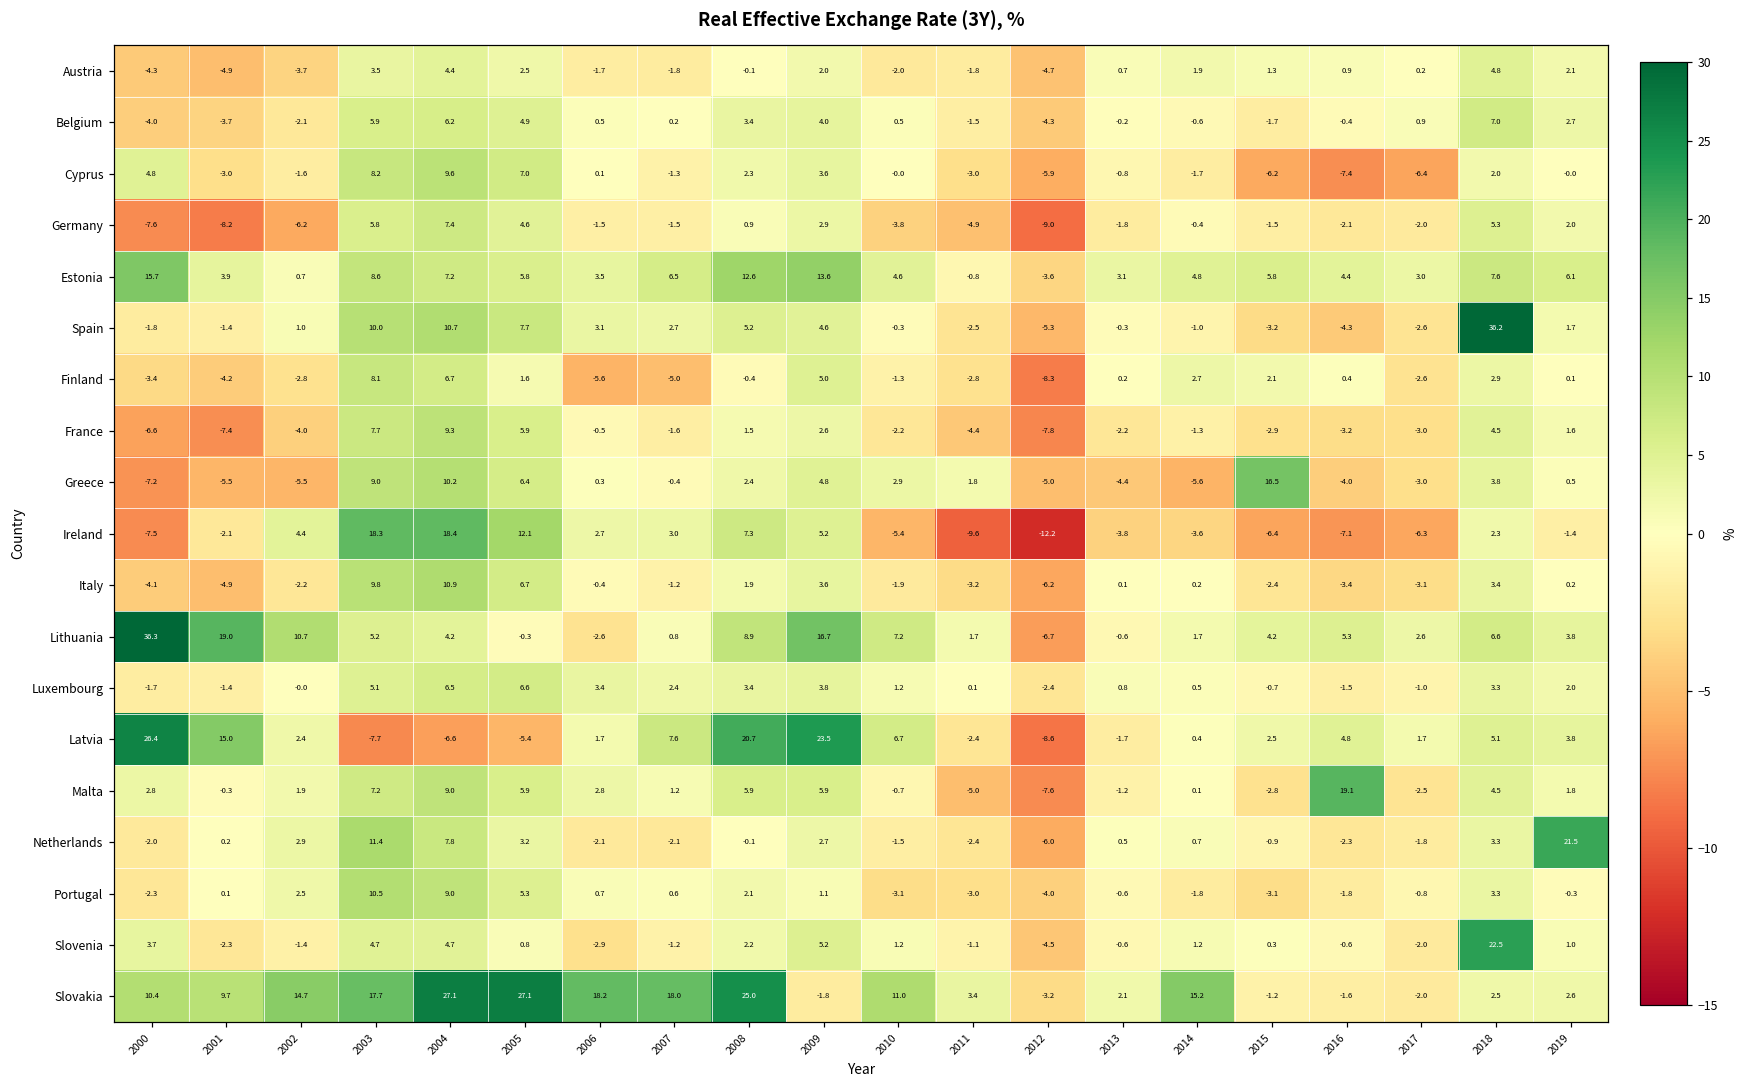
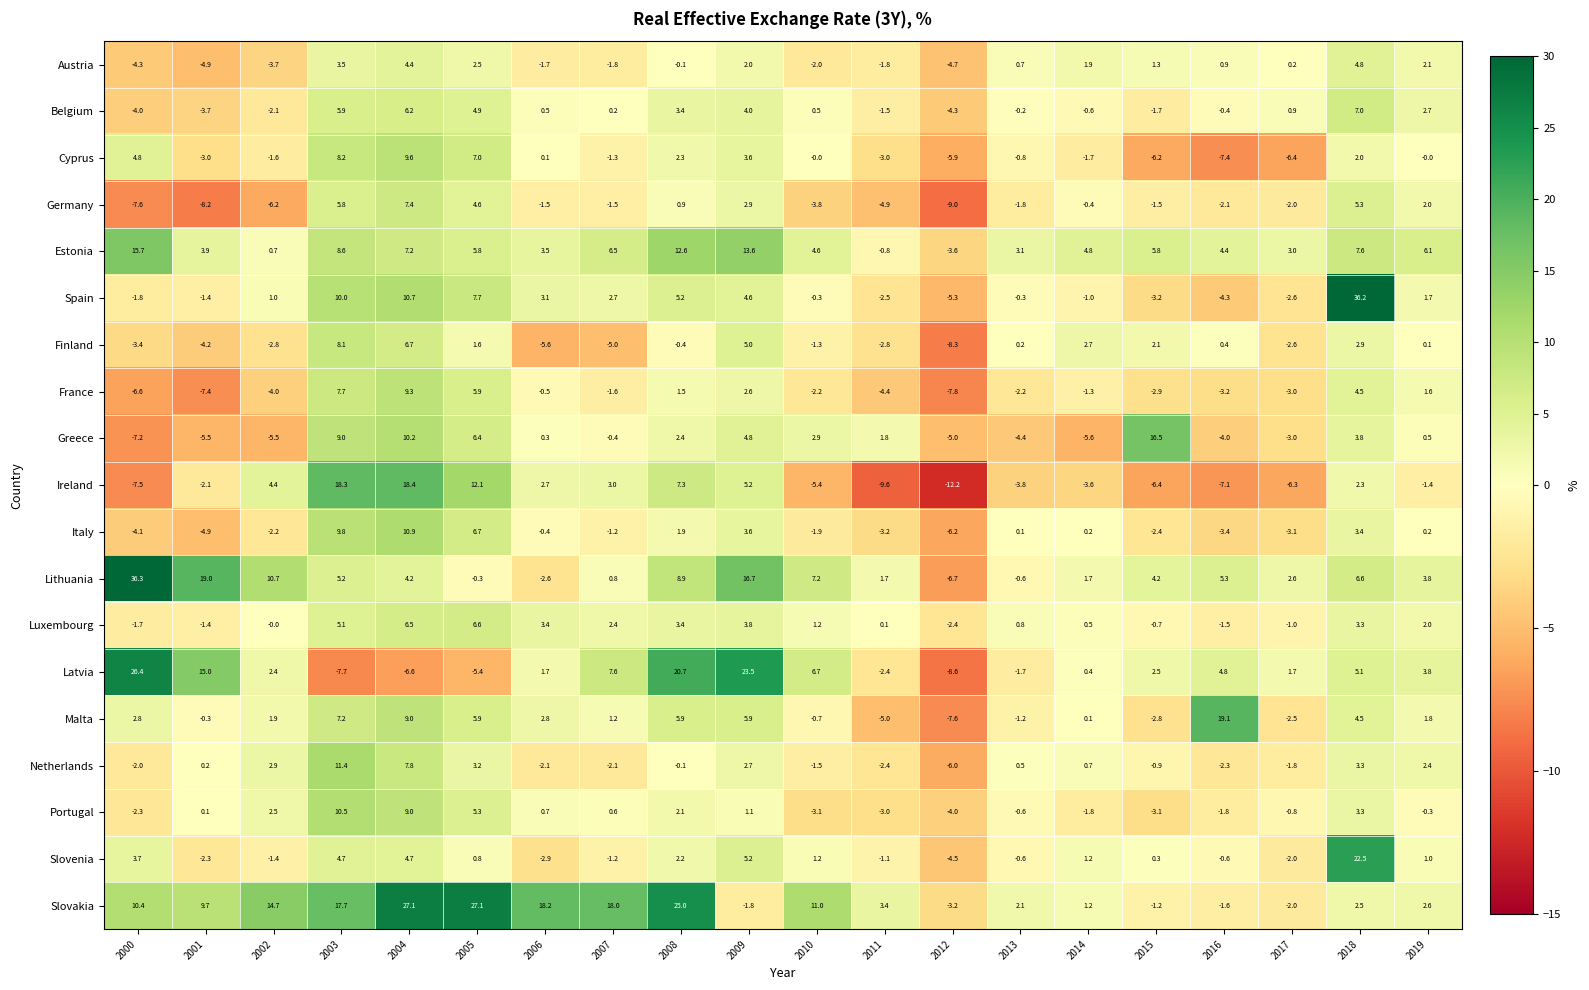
Netherlands, 2019: 21.5 -> 2.4
Slovakia, 2014: 15.2 -> 1.2
